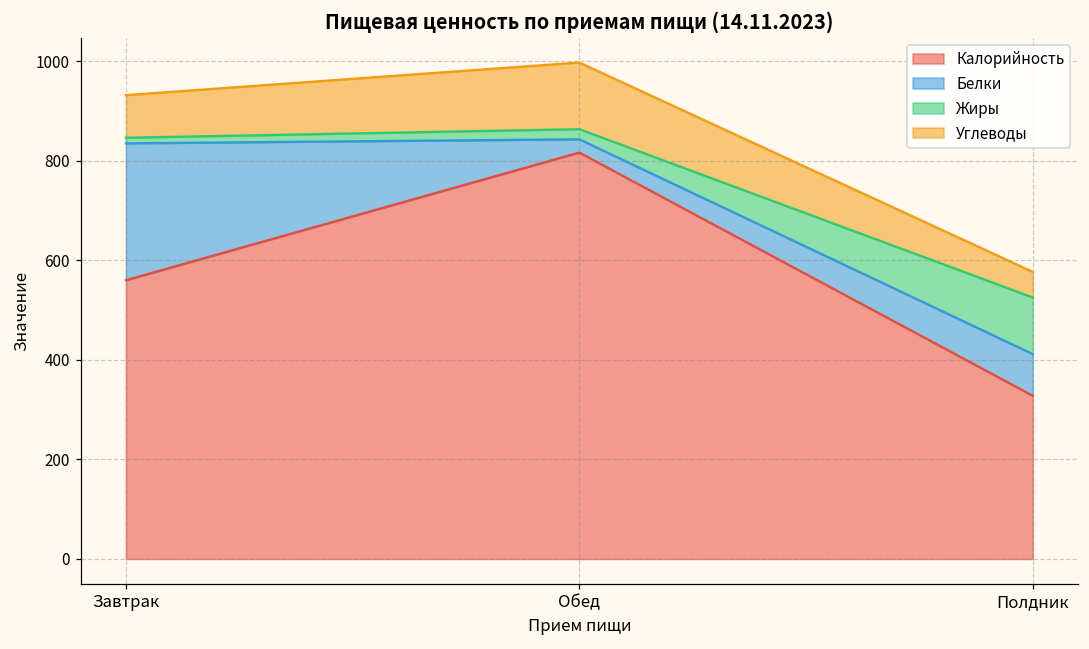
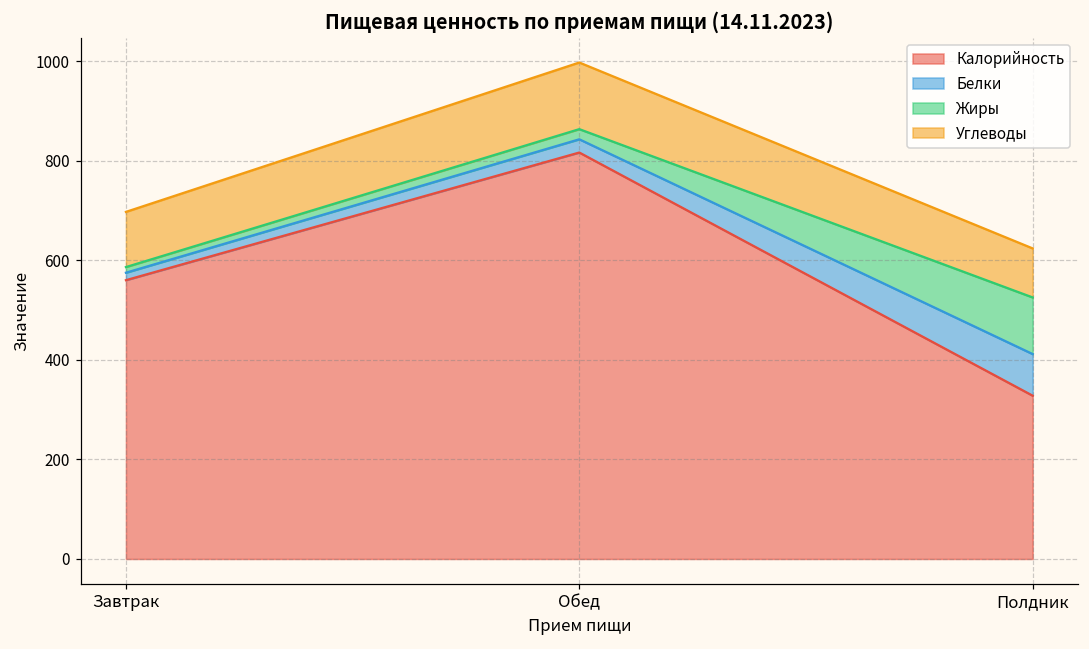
Белки, Завтрак: 270 -> 20
Углеводы, Завтрак: 90 -> 110
Углеводы, Полдник: 50 -> 100
